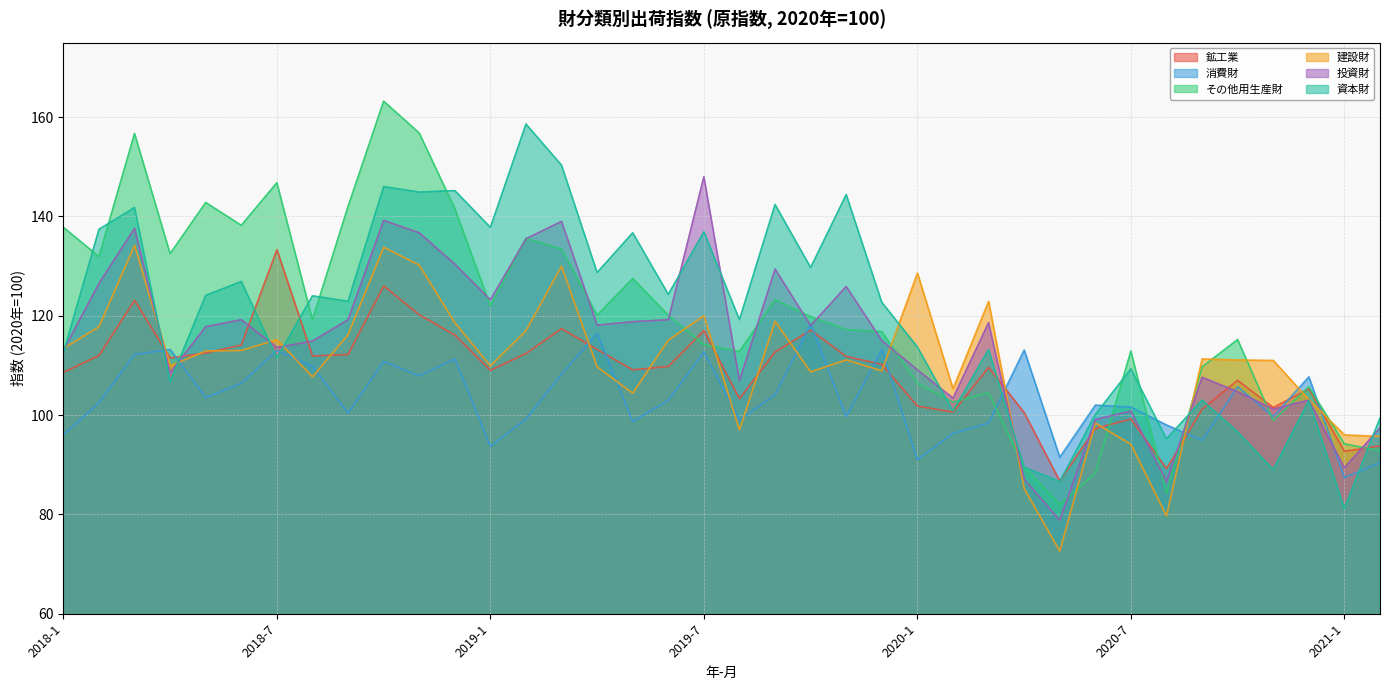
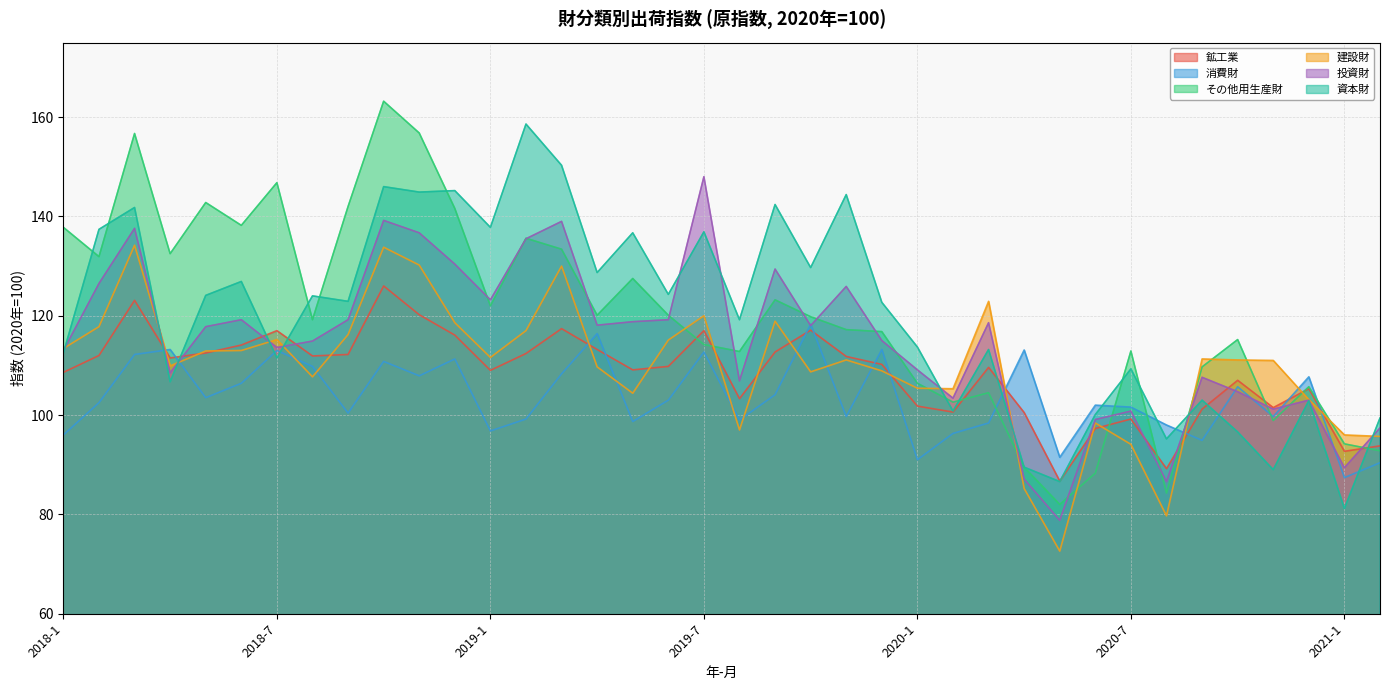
鉱工業, 2018-7: 133 -> 117
消費財, 2019-1: 94 -> 97
建設財, 2019-1: 110 -> 112
建設財, 2020-1: 129 -> 105
